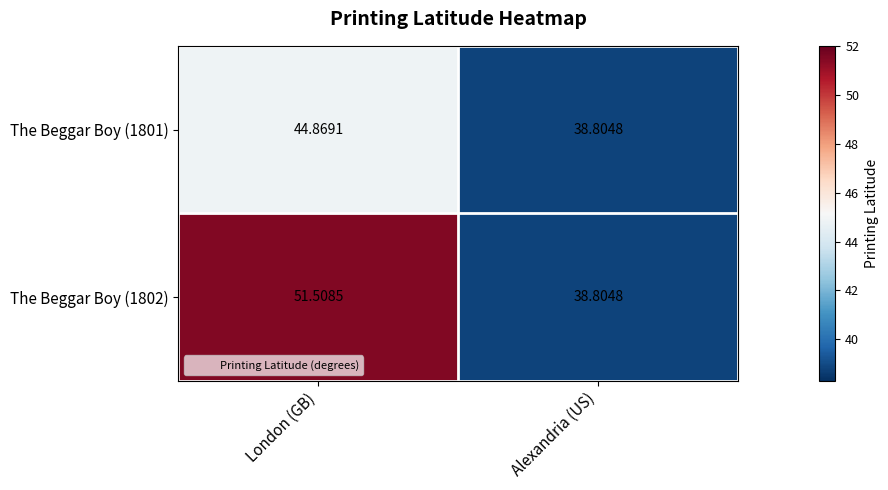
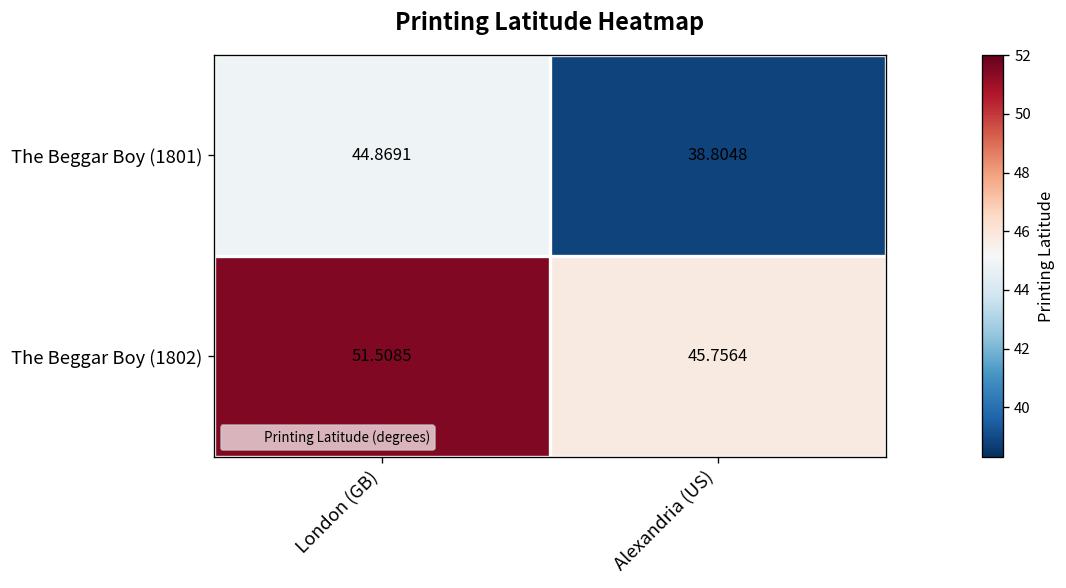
The Beggar Boy (1802), Alexandria (US): 38.8048 -> 45.7564
